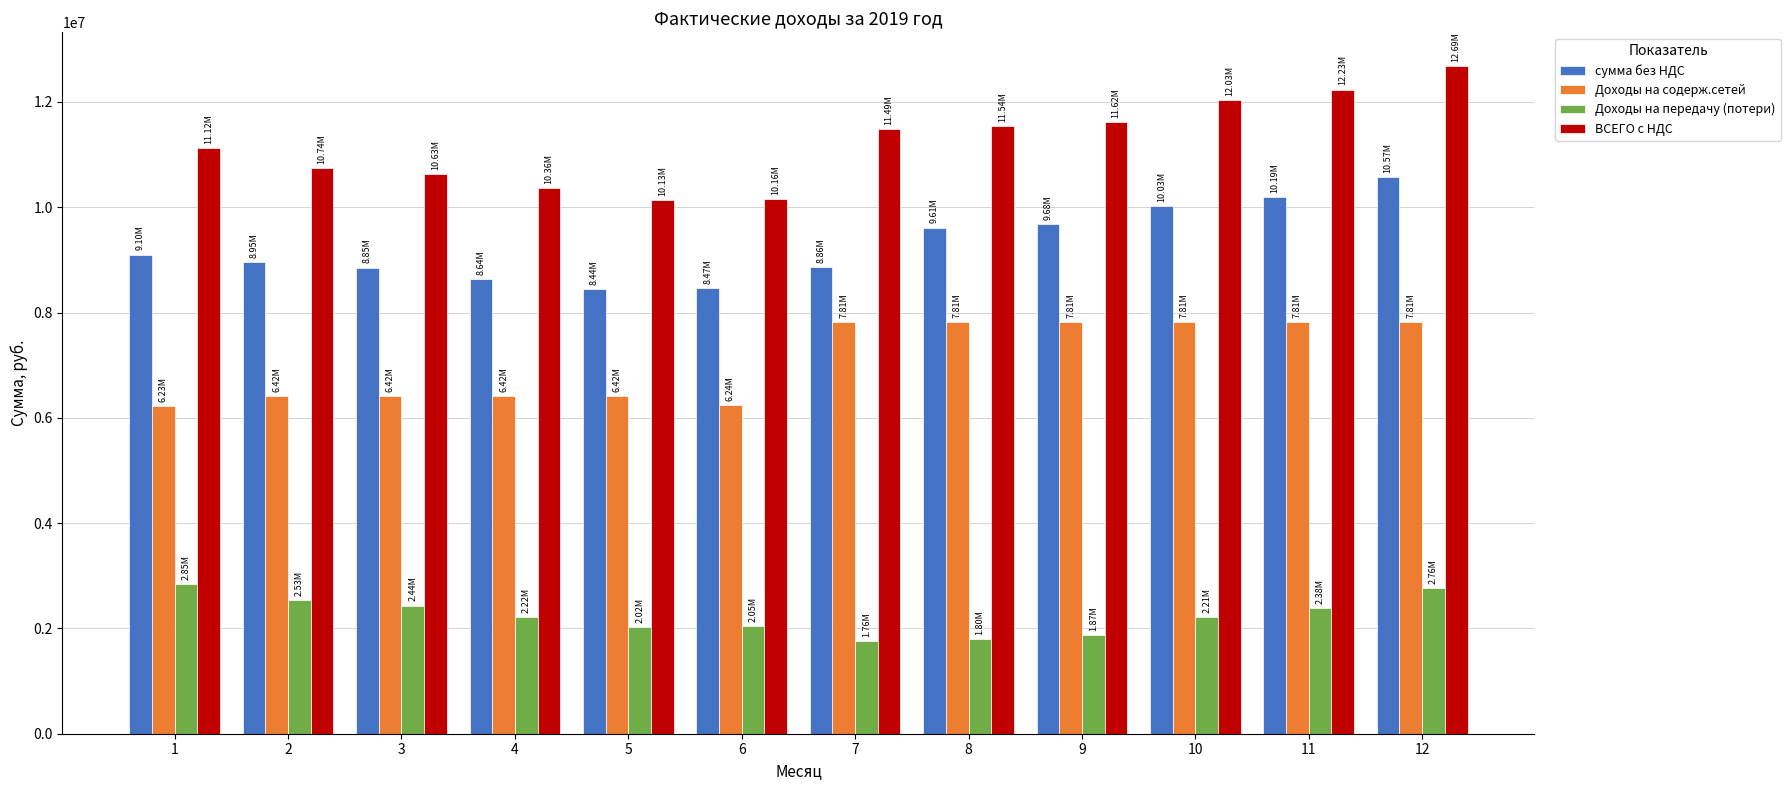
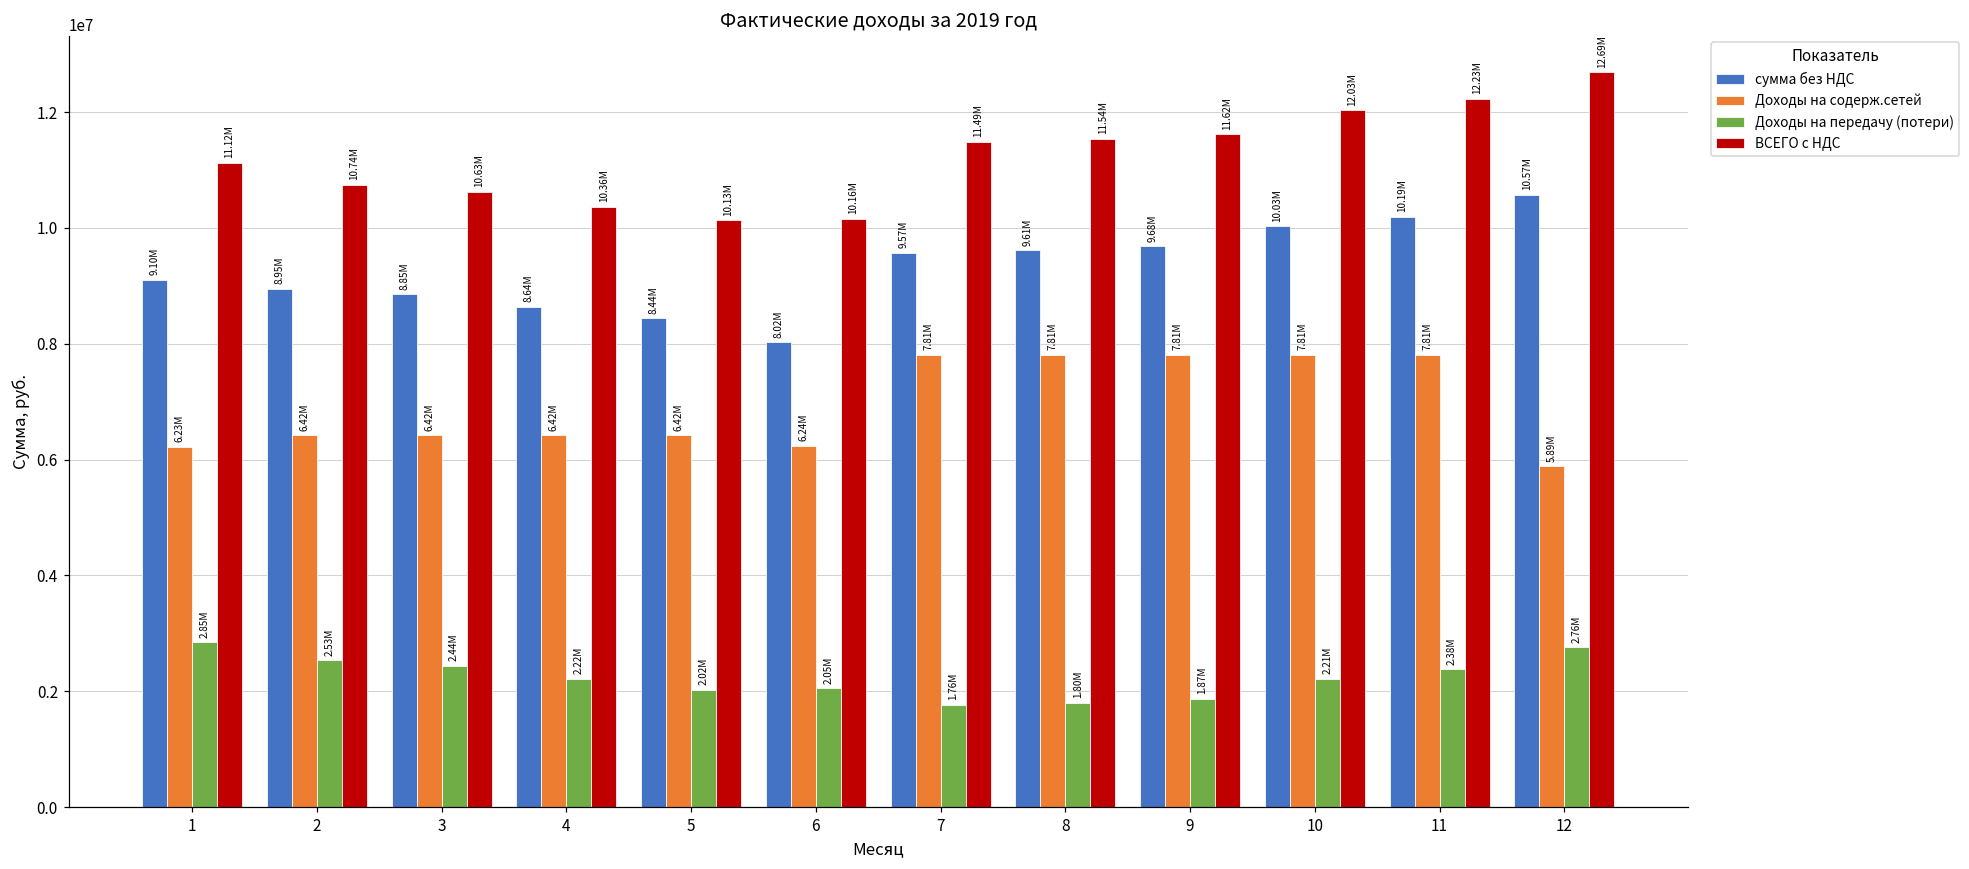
сумма без НДС, 6: 8.47М -> 8.02М
сумма без НДС, 7: 8.86М -> 9.57М
Доходы на содерж.сетей, 12: 7.81М -> 5.89М
